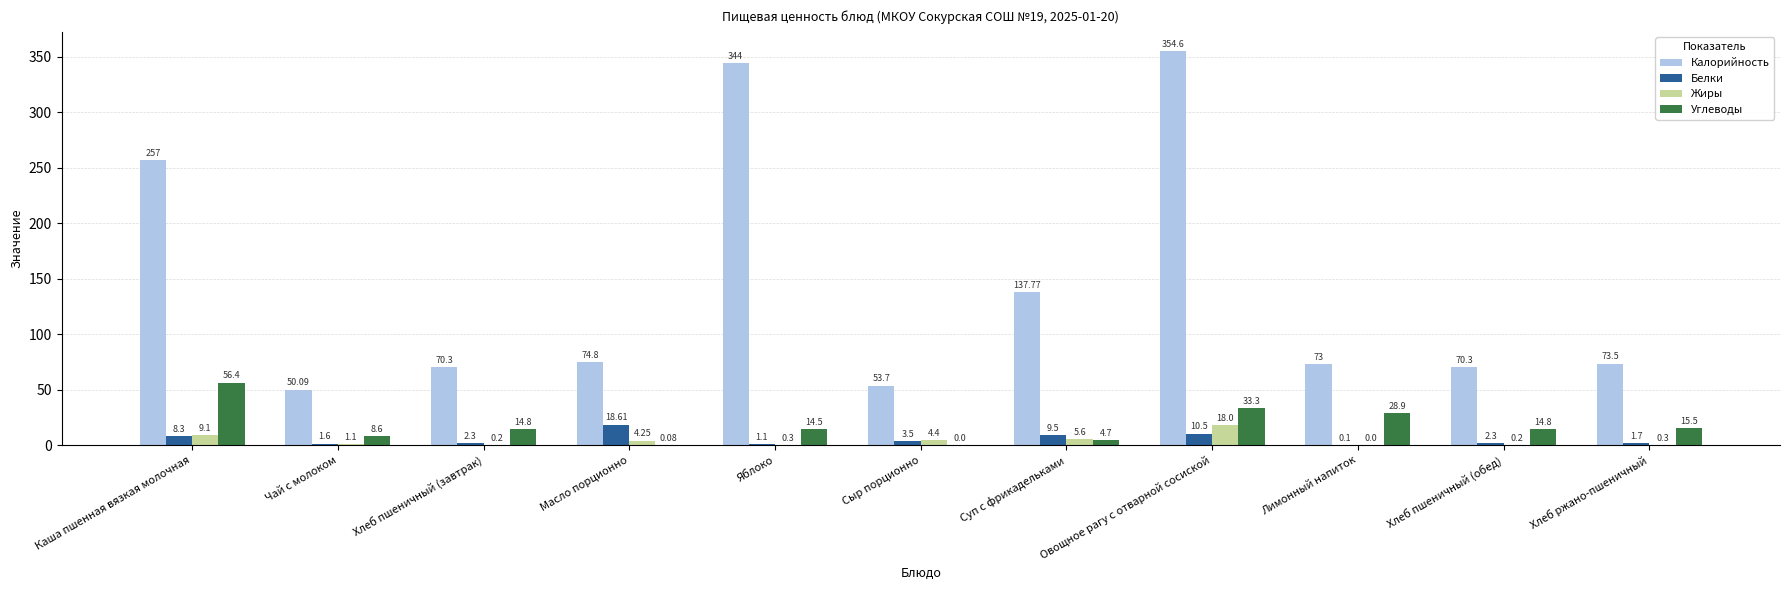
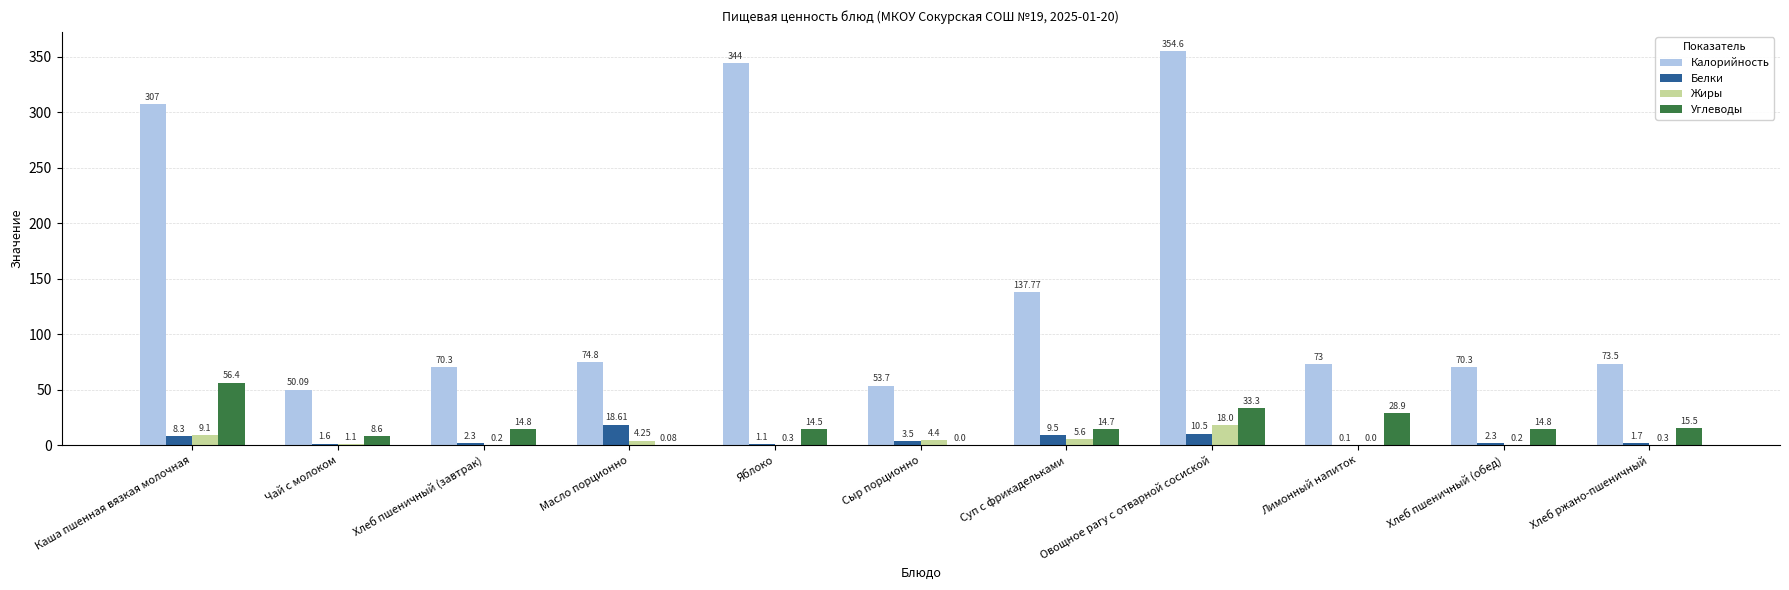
Калорийность, Каша пшенная вязкая молочная: 257 -> 307
Углеводы, Суп с фрикадельками: 4.7 -> 14.7
